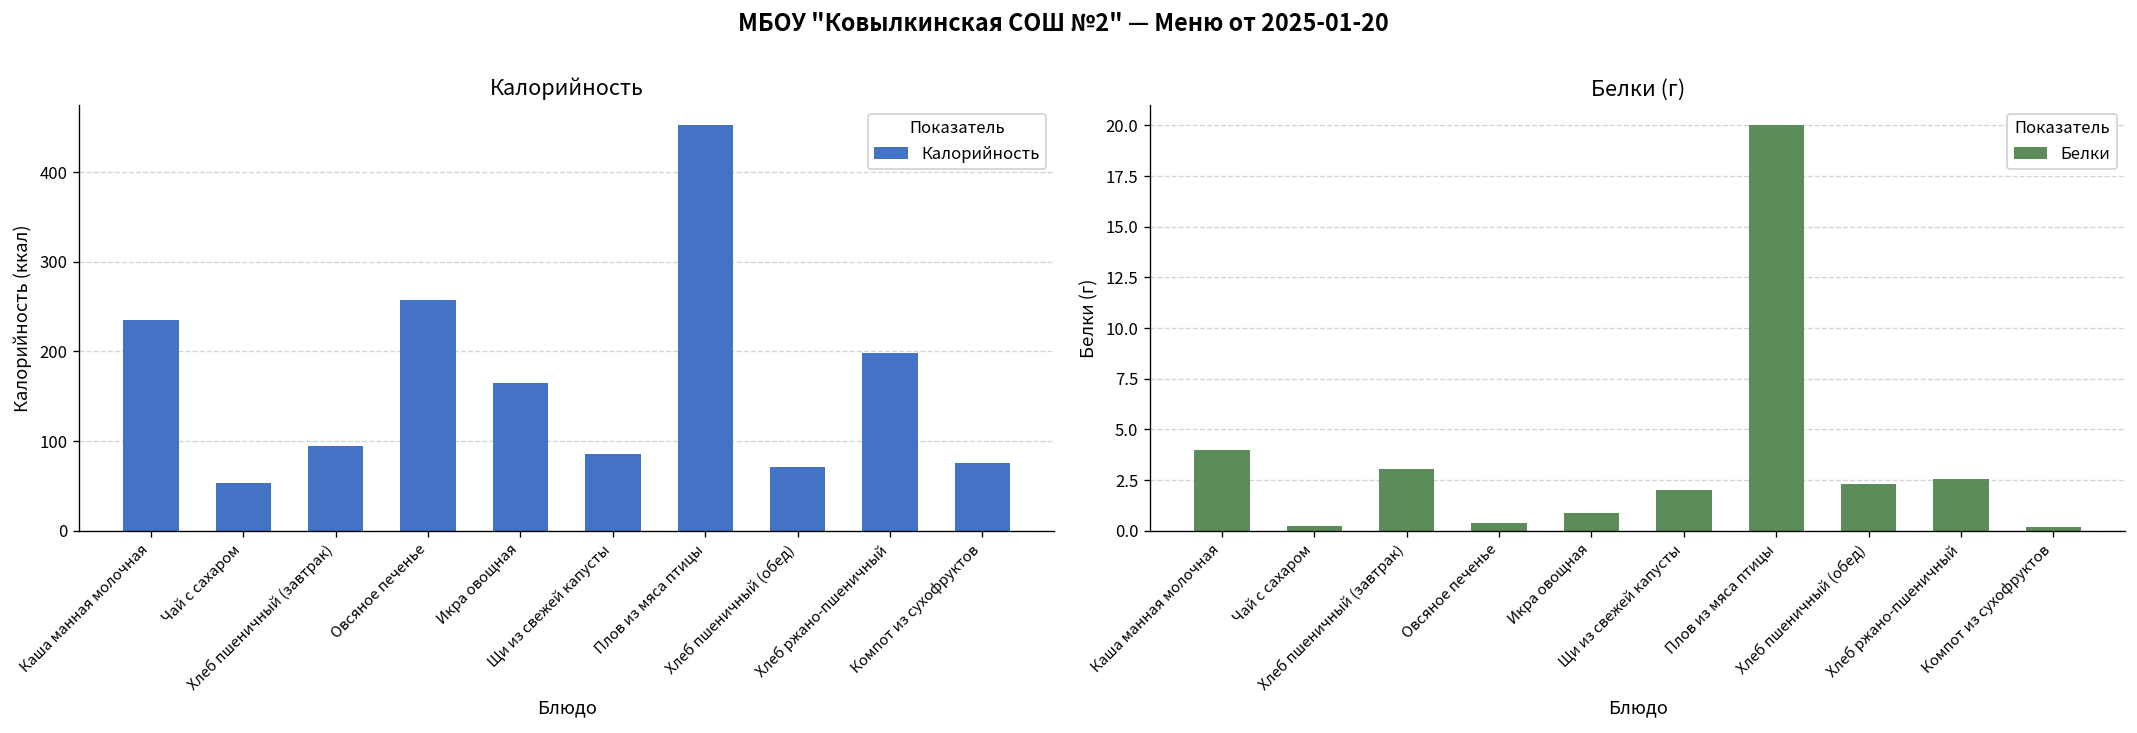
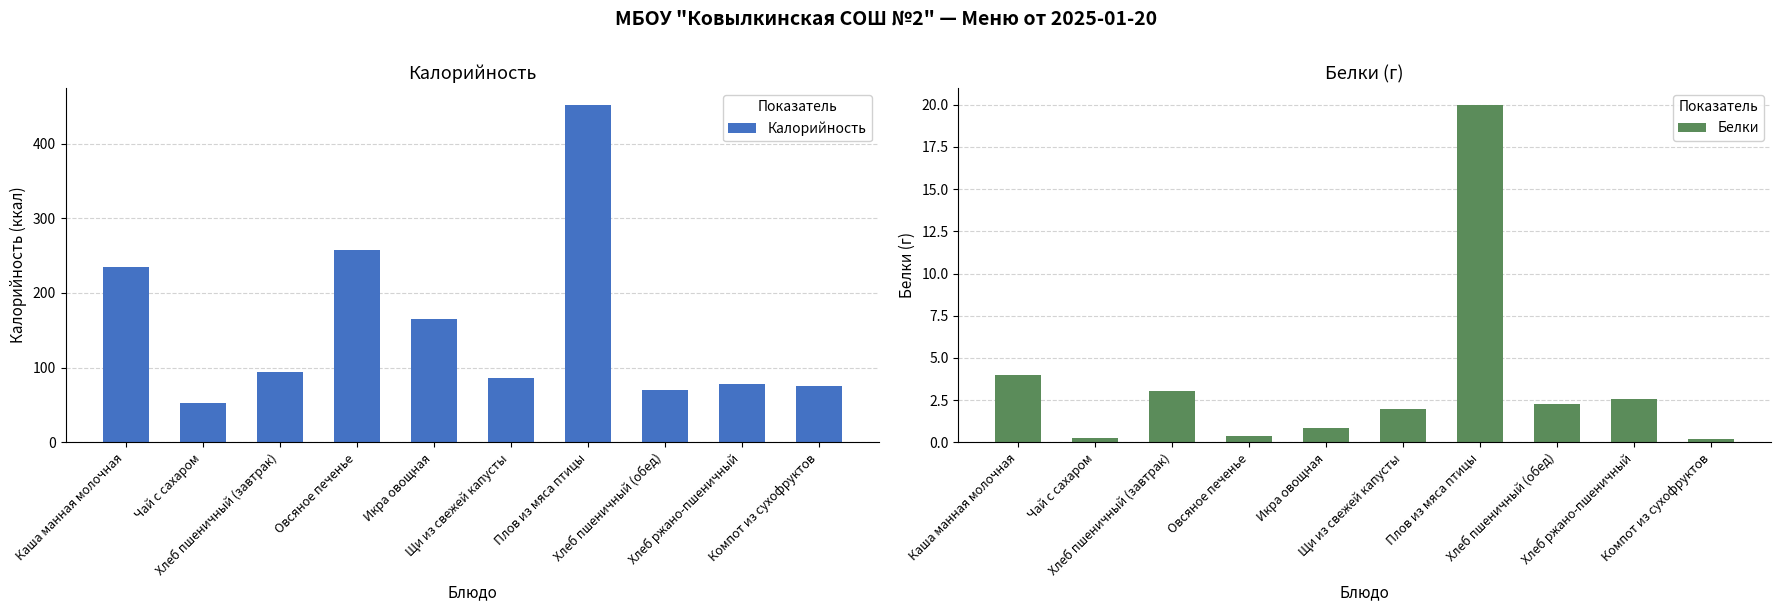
Калорийность, Хлеб ржано-пшеничный: 200 -> 80
